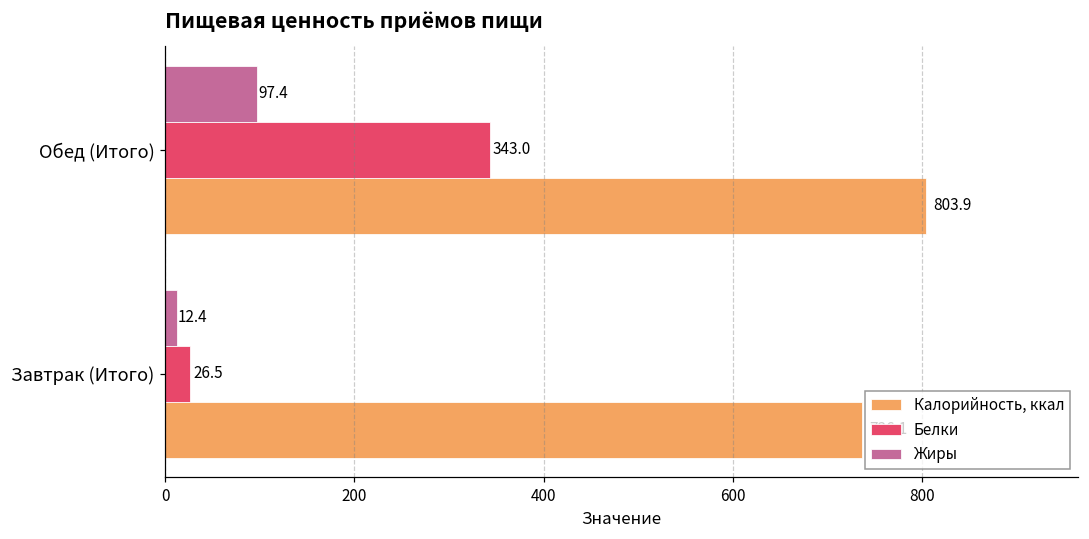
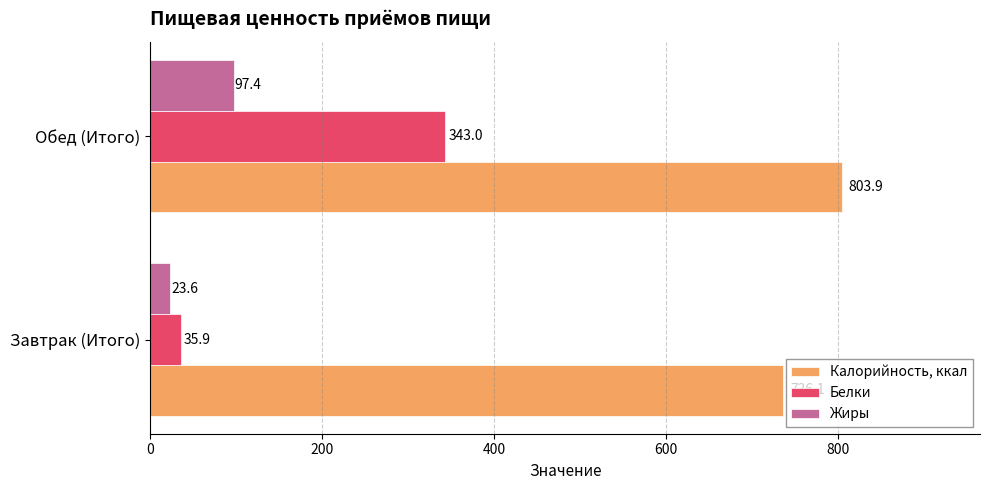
Жиры, Завтрак (Итого): 12.4 -> 23.6
Белки, Завтрак (Итого): 26.5 -> 35.9
